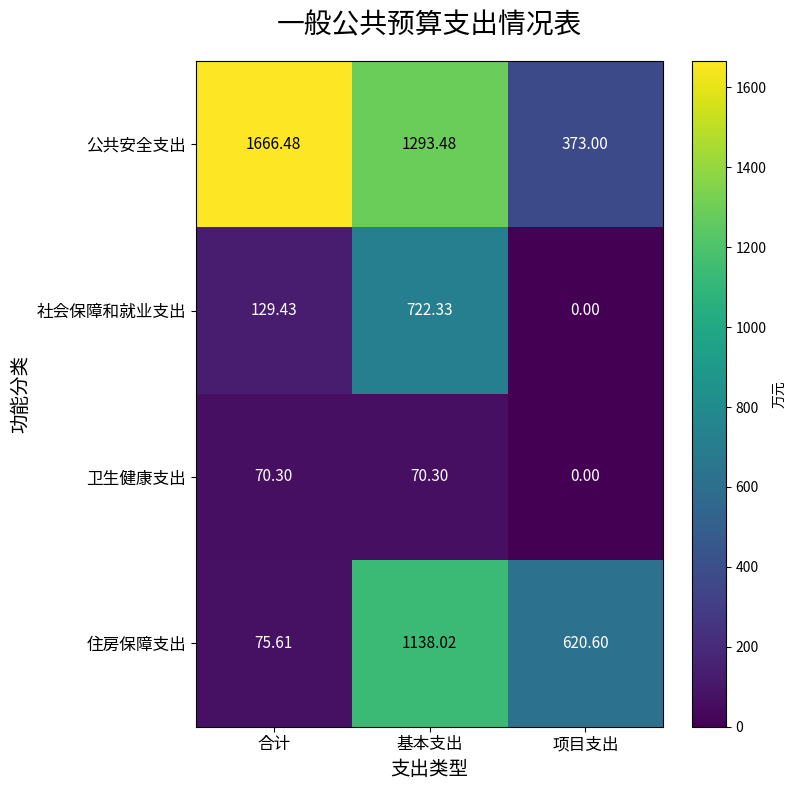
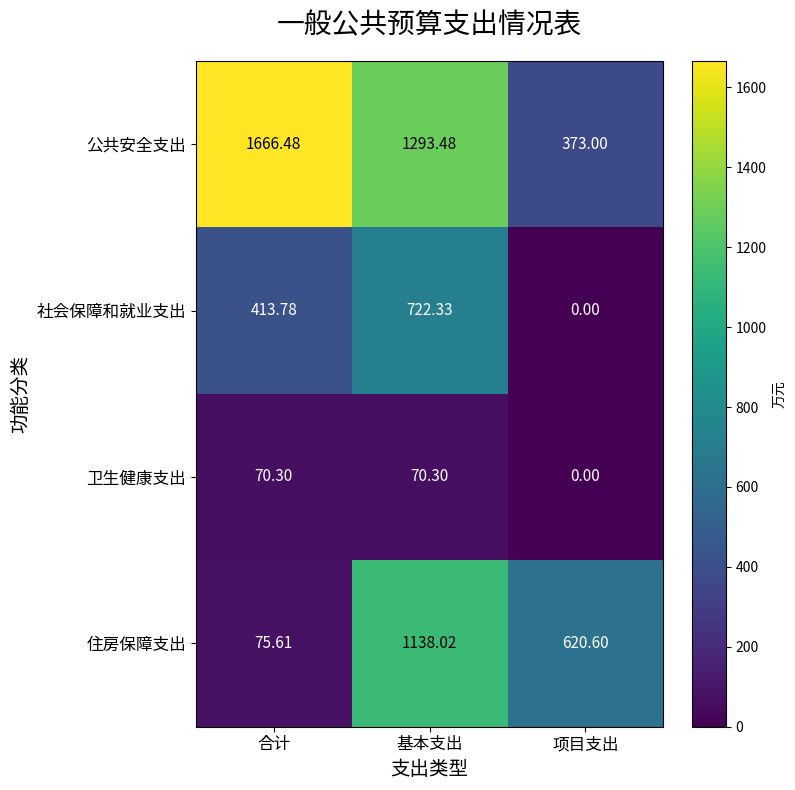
社会保障和就业支出, 合计: 129.43 -> 413.78
